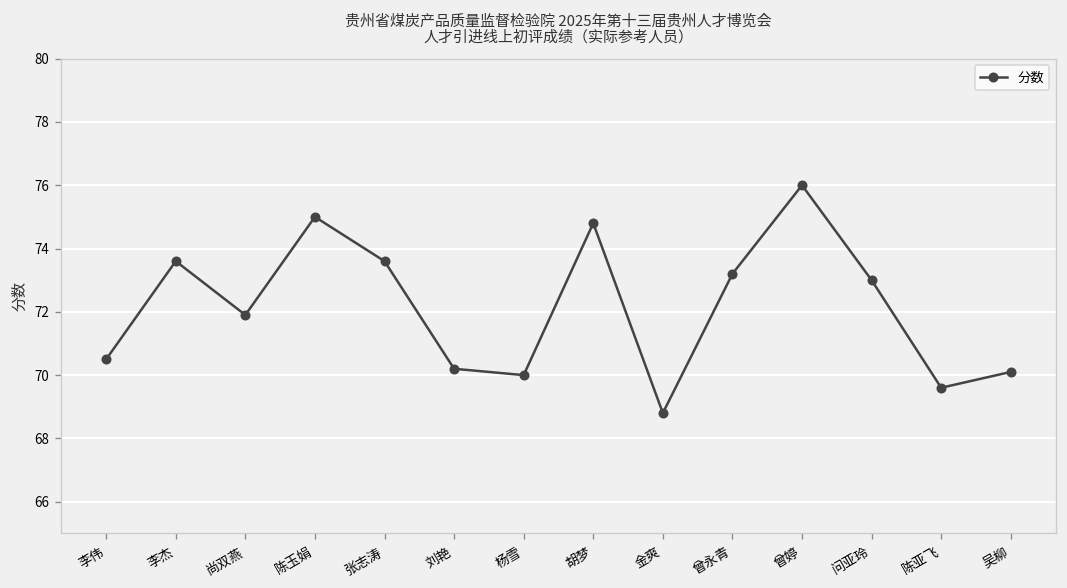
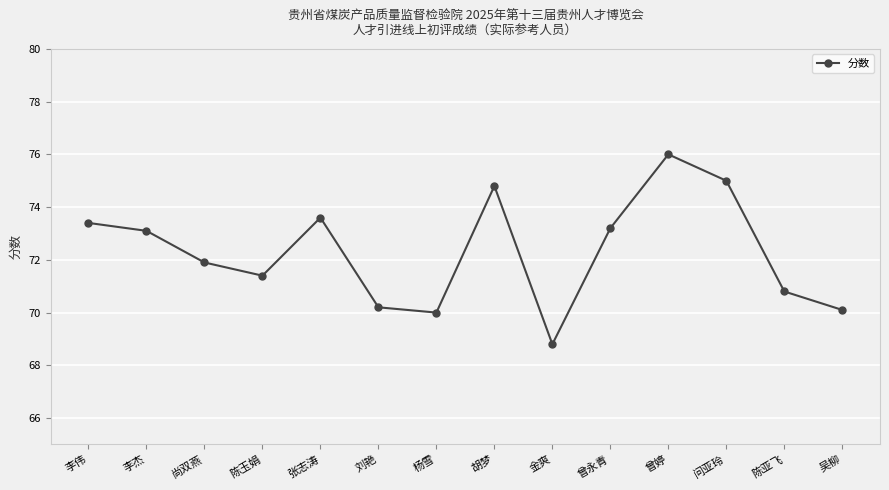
李伟: 70.5 -> 73.4
李杰: 73.6 -> 73.1
陈玉娟: 75.0 -> 71.4
问亚玲: 73 -> 75
陈亚飞: 69.6 -> 70.8
